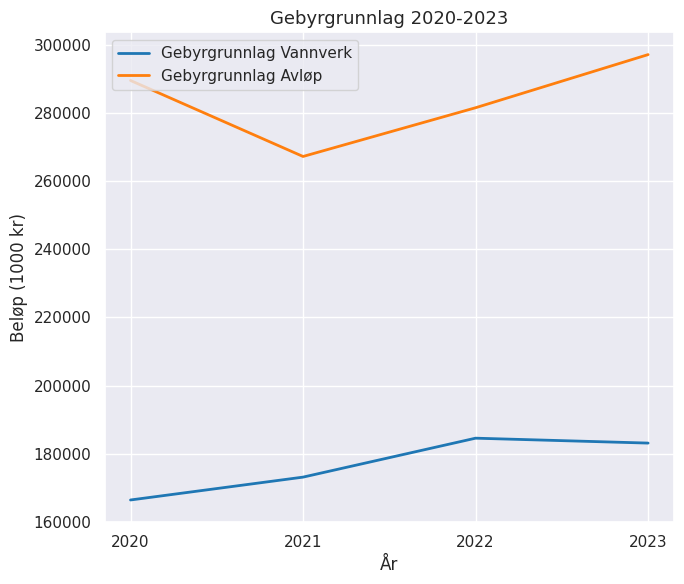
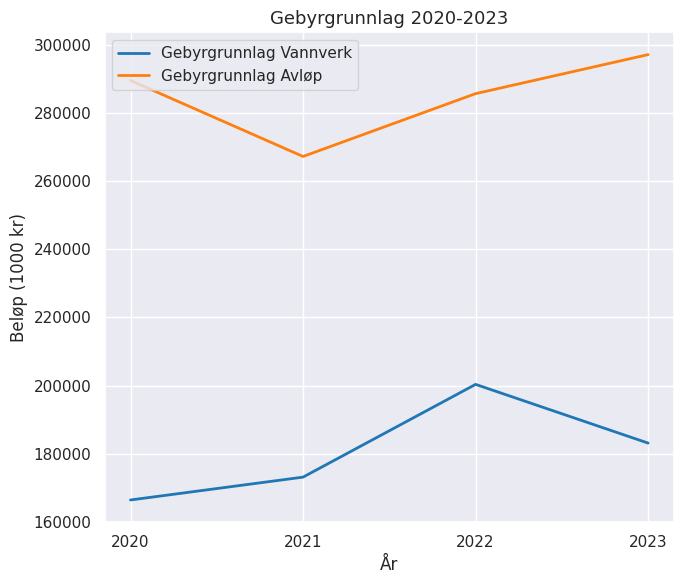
Gebyrgrunnlag Vannverk, 2022: 185000 -> 200000
Gebyrgrunnlag Avløp, 2022: 281000 -> 286000
